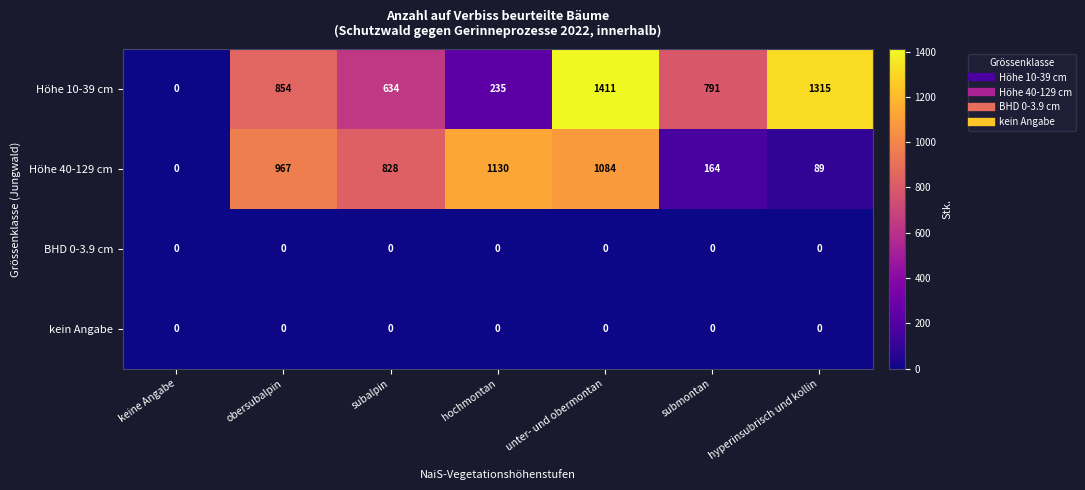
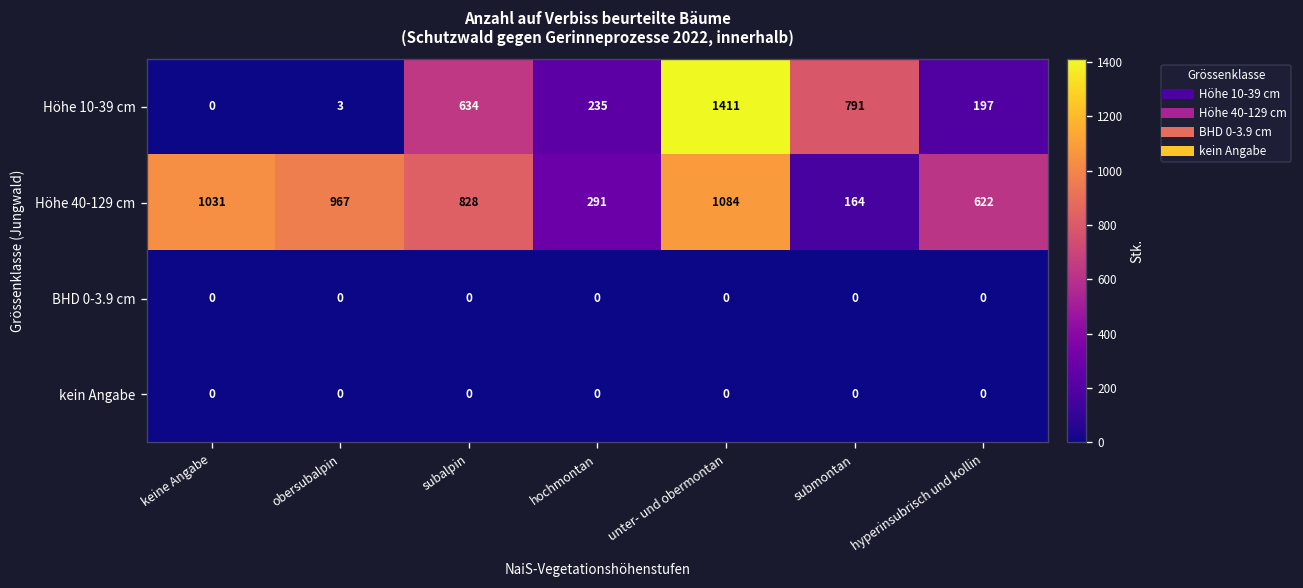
Höhe 10-39 cm, obersubalpin: 854 -> 3
Höhe 10-39 cm, hyperinsubrisch und kollin: 1315 -> 197
Höhe 40-129 cm, keine Angabe: 0 -> 1031
Höhe 40-129 cm, hochmontan: 1130 -> 291
Höhe 40-129 cm, hyperinsubrisch und kollin: 89 -> 622
